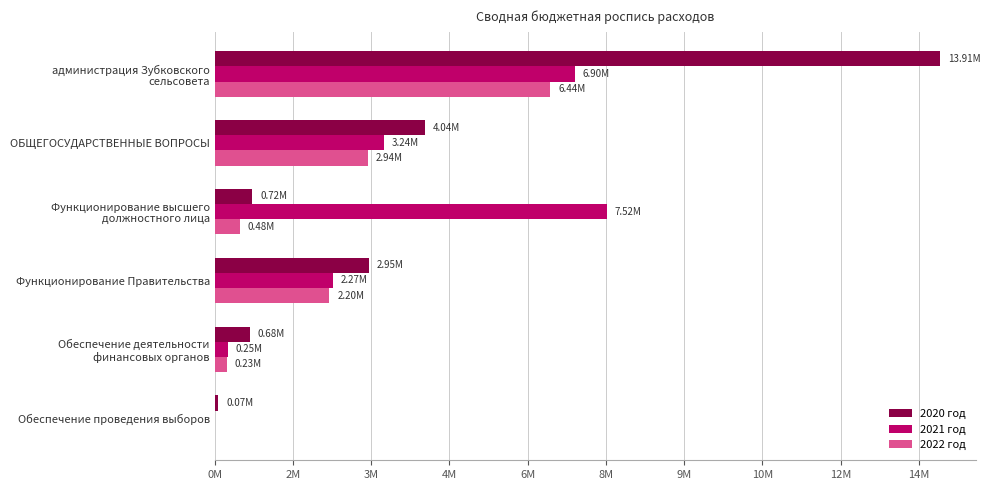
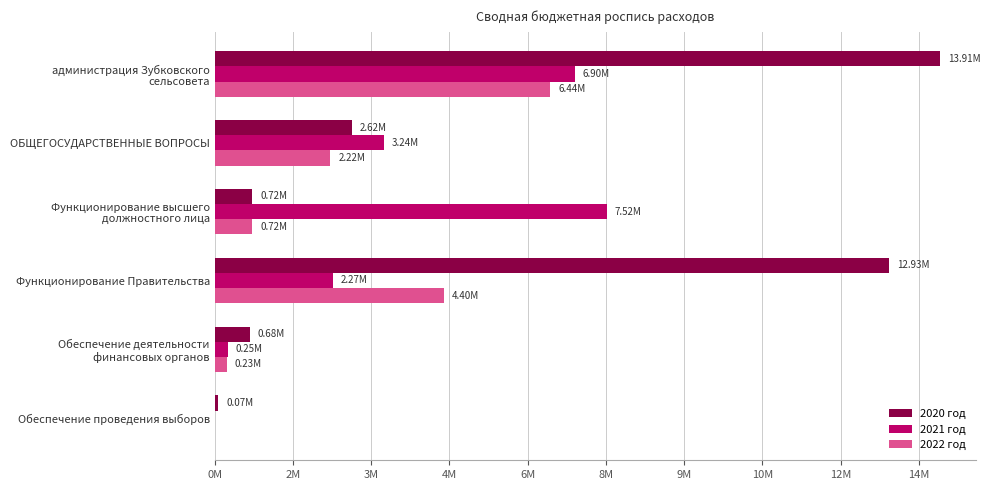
2020 год, ОБЩЕГОСУДАРСТВЕННЫЕ ВОПРОСЫ: 4.04M -> 2.62M
2022 год, ОБЩЕГОСУДАРСТВЕННЫЕ ВОПРОСЫ: 2.94M -> 2.22M
2022 год, Функционирование высшего должностного лица: 0.48M -> 0.72M
2020 год, Функционирование Правительства: 2.95M -> 12.93M
2022 год, Функционирование Правительства: 2.20M -> 4.40M
